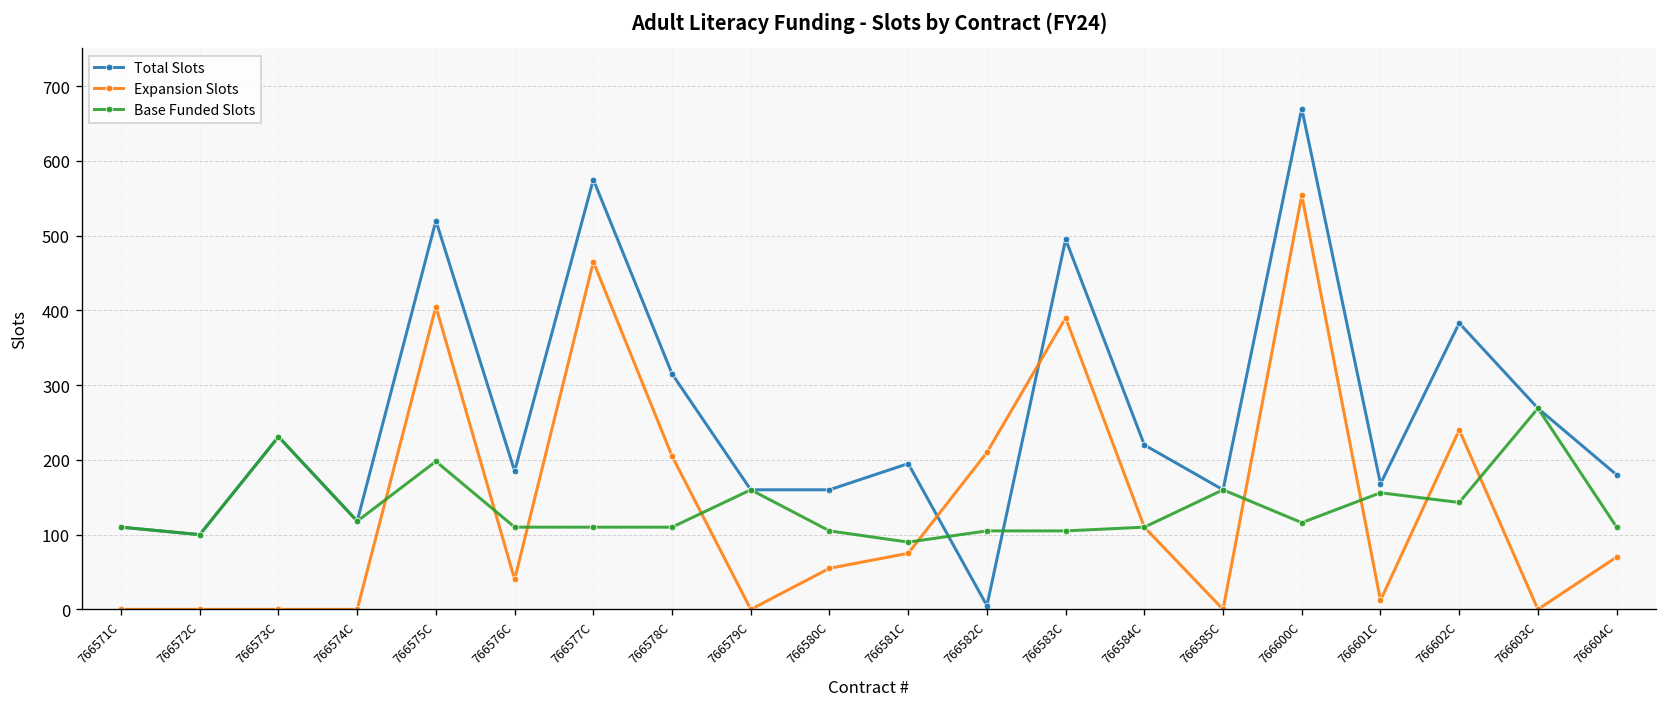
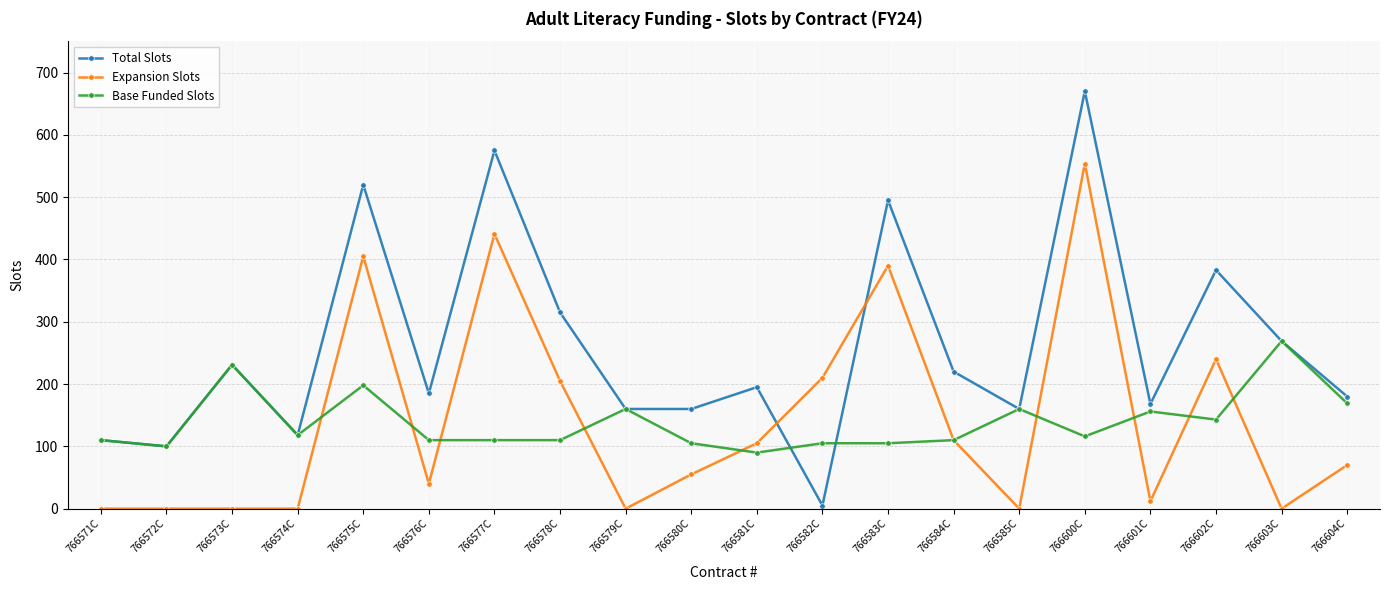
Expansion Slots, 766577C: 470 -> 440
Expansion Slots, 766581C: 80 -> 110
Base Funded Slots, 766604C: 110 -> 170
